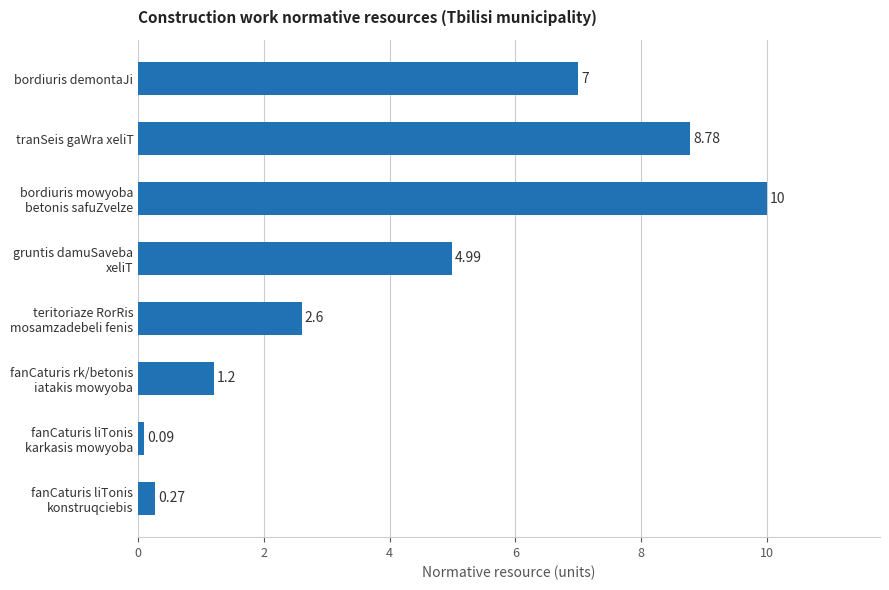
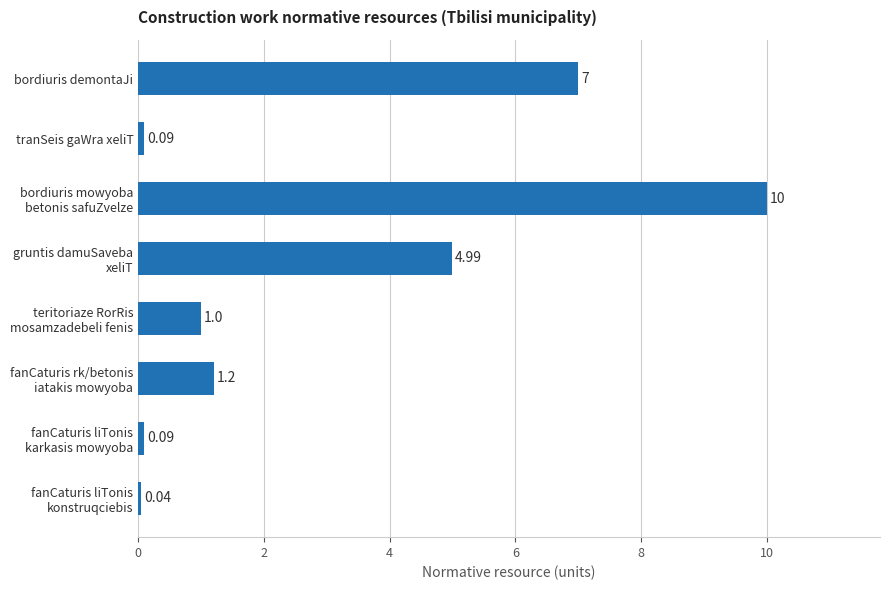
tranSeis gaWra xeliT: 8.78 -> 0.09
teritoriaze RorRis mosamzadebeli fenis: 2.6 -> 1.0
fanCaturis liTonis konstruqciebis: 0.27 -> 0.04
